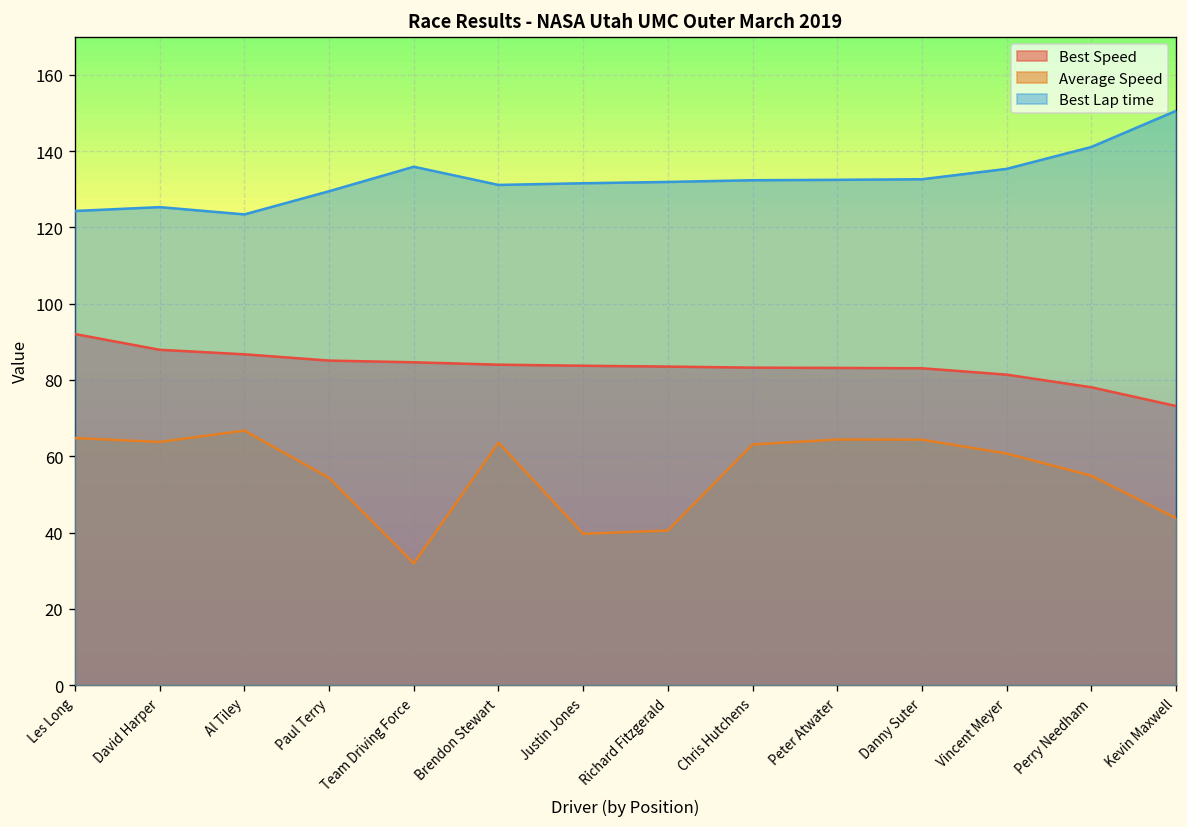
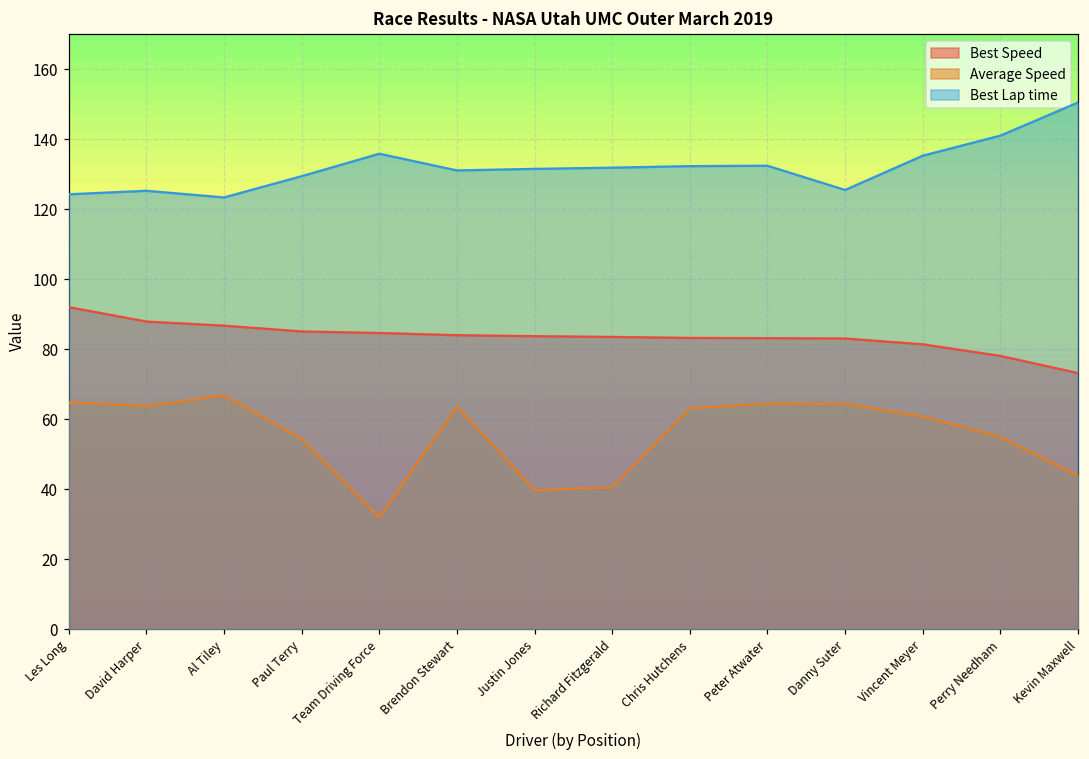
Best Lap time, Danny Suter: 133 -> 126
